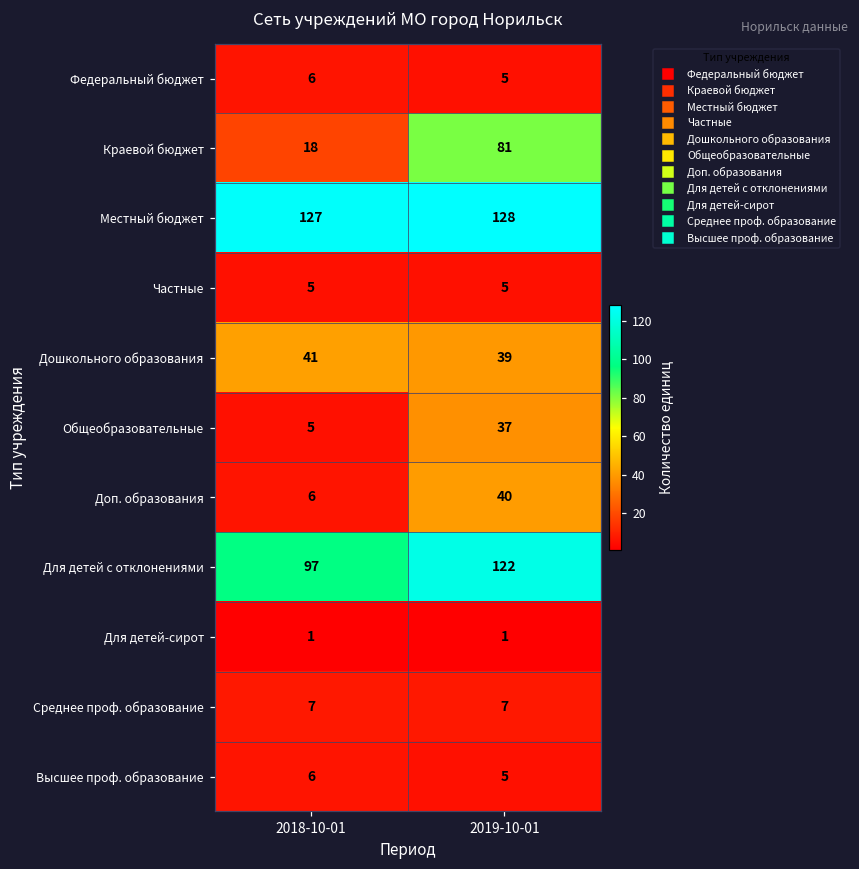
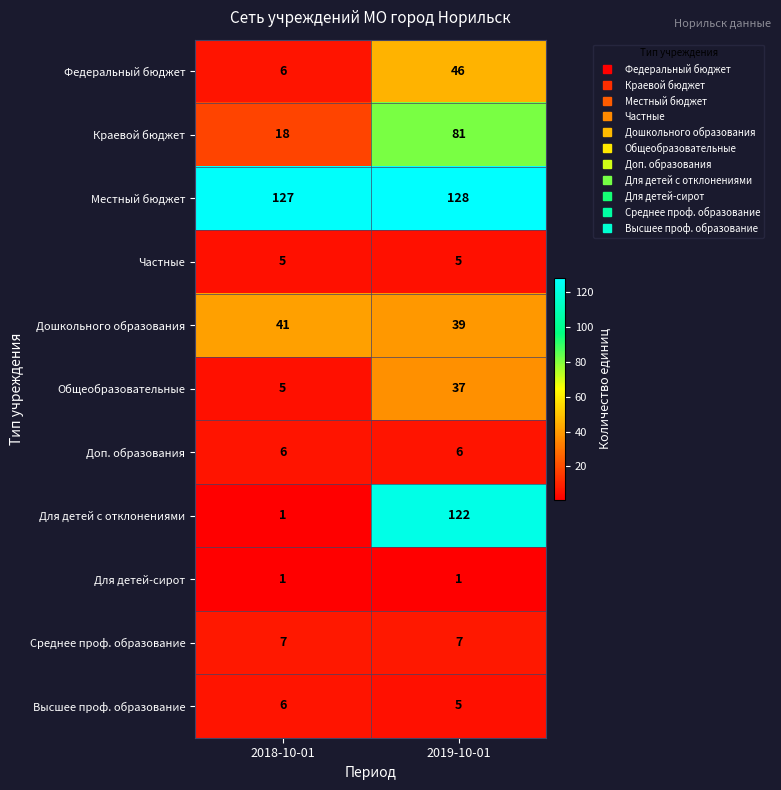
Федеральный бюджет, 2019-10-01: 5 -> 46
Доп. образования, 2019-10-01: 40 -> 6
Для детей с отклонениями, 2018-10-01: 97 -> 1
